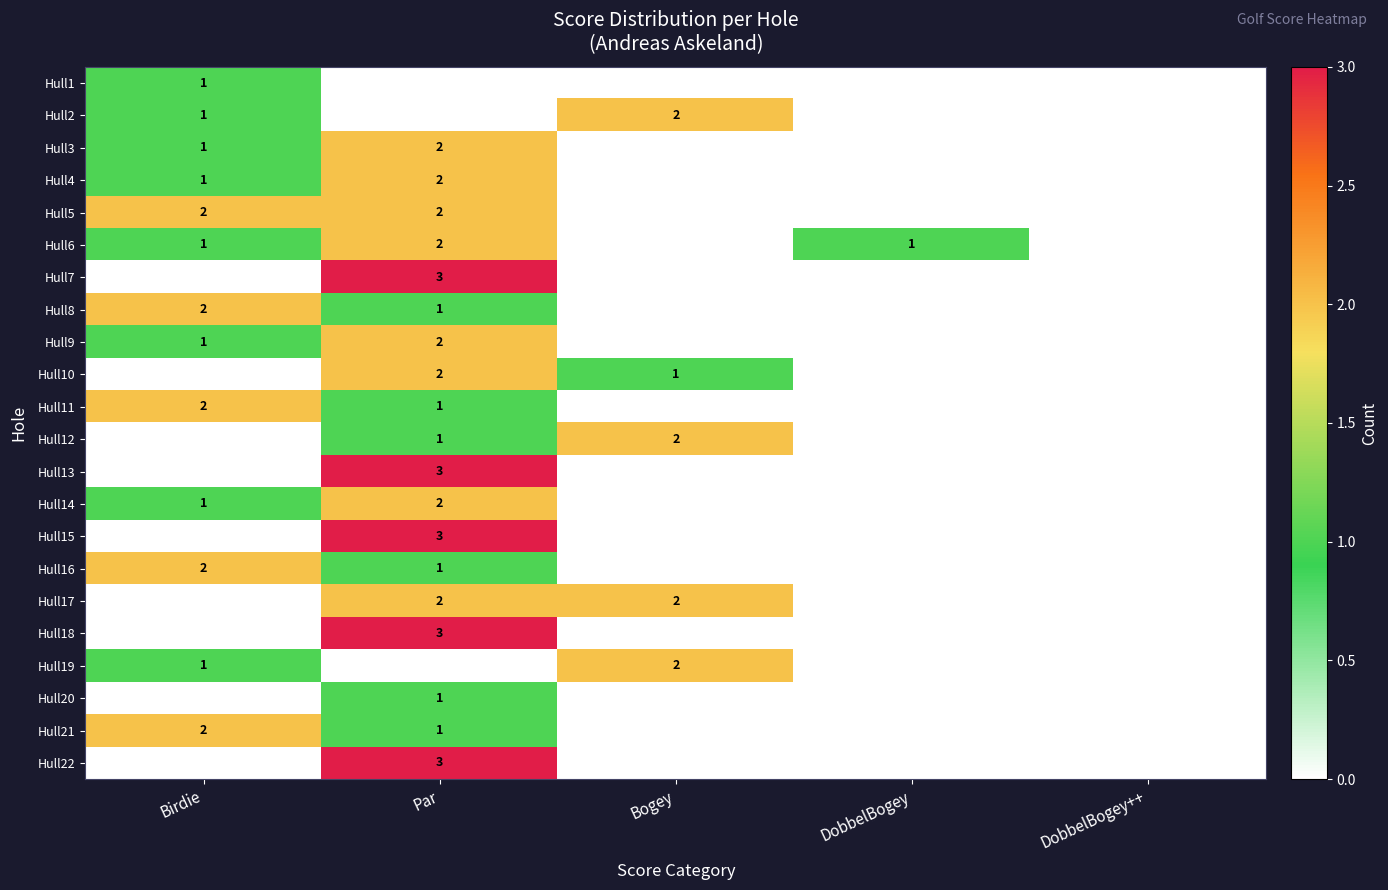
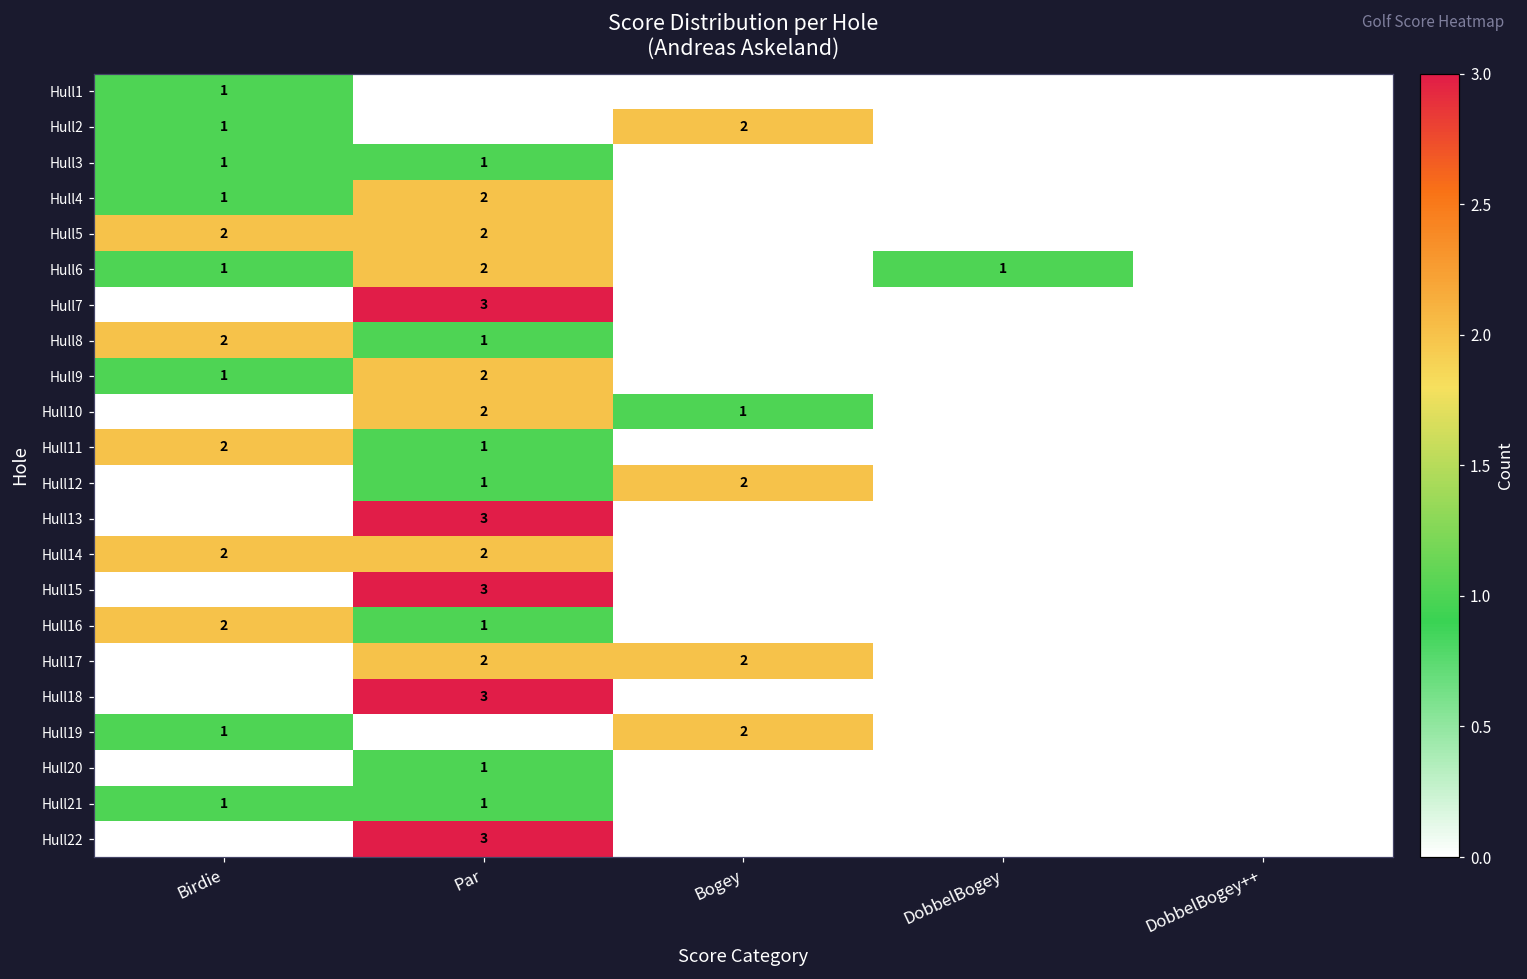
Hull3, Par: 2 -> 1
Hull14, Birdie: 1 -> 2
Hull21, Birdie: 2 -> 1
